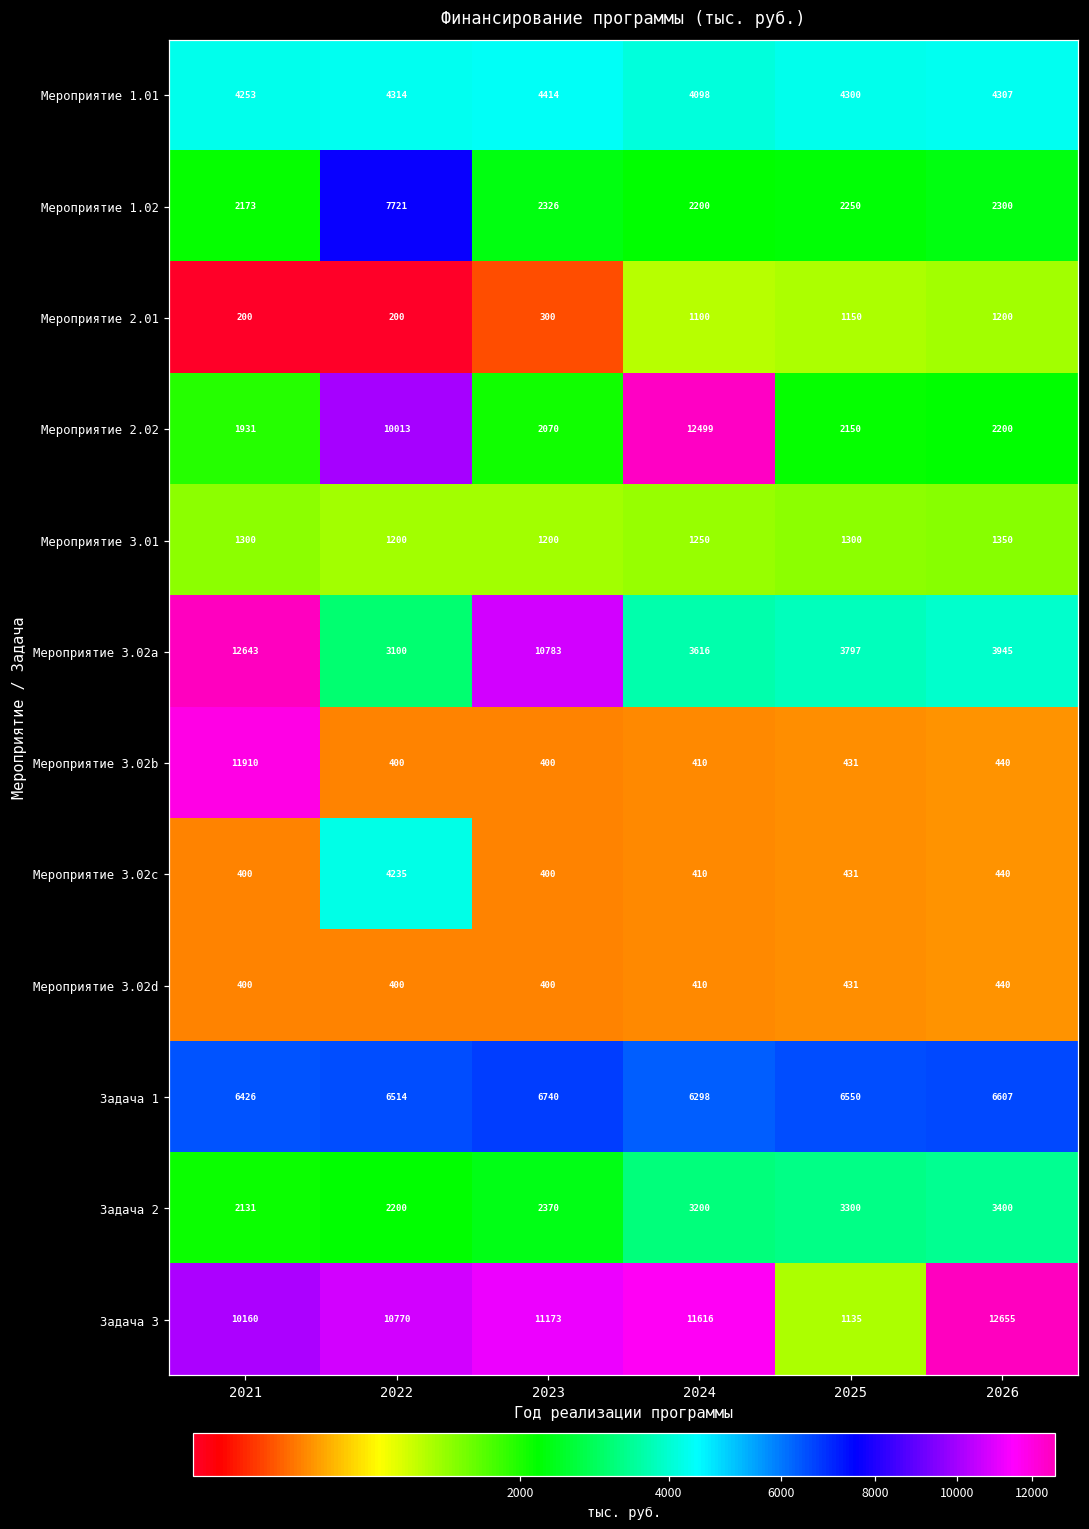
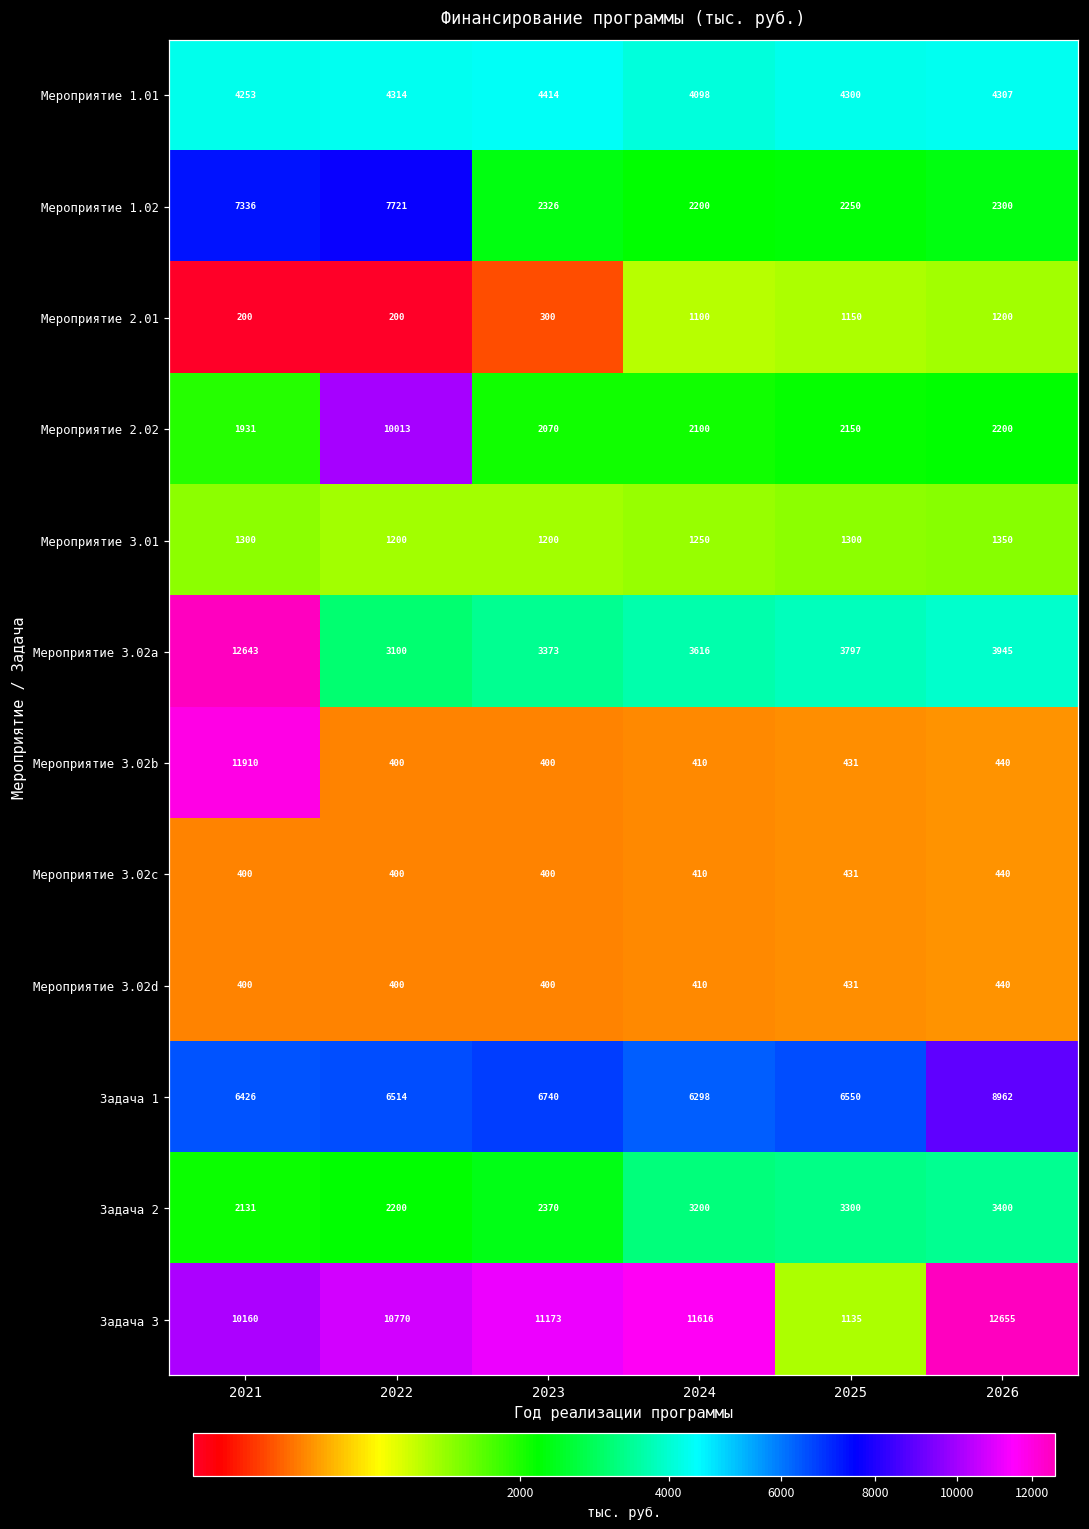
Мероприятие 1.02, 2021: 2173 -> 7336
Мероприятие 2.02, 2024: 12499 -> 2100
Мероприятие 3.02a, 2023: 10783 -> 3373
Мероприятие 3.02c, 2022: 4235 -> 400
Задача 1, 2026: 6607 -> 8962
